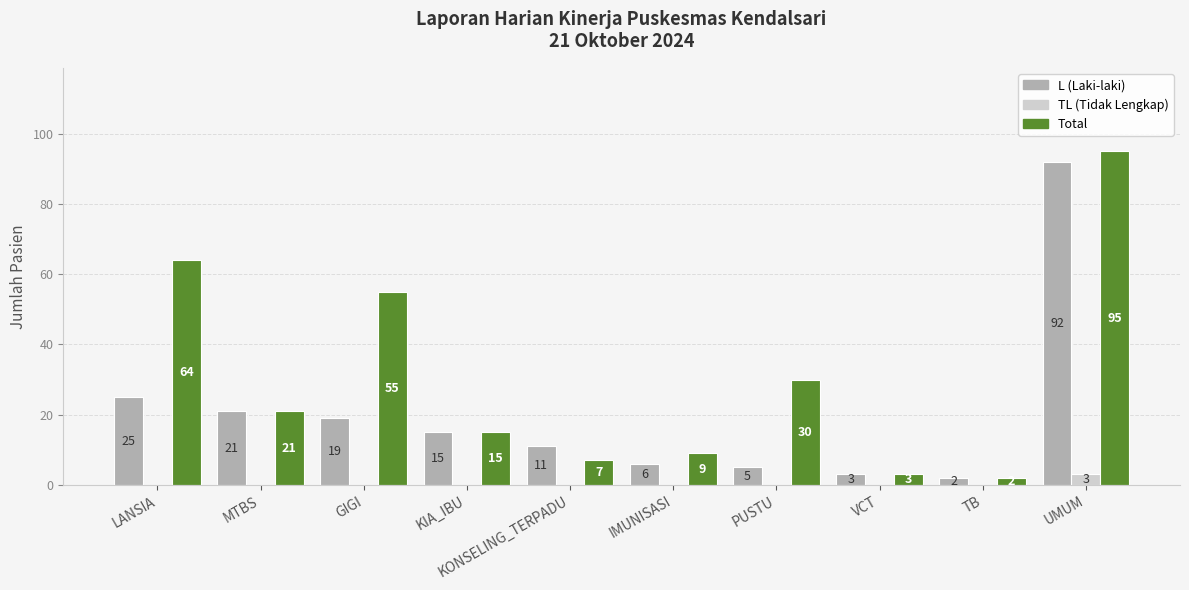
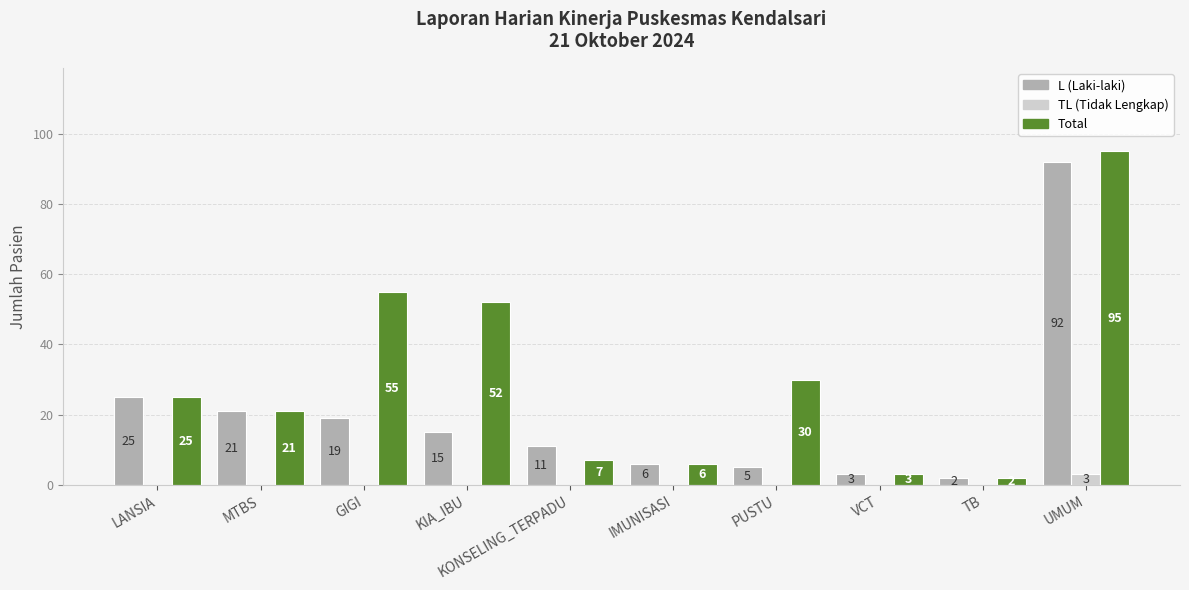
Total, LANSIA: 64 -> 25
Total, KIA_IBU: 15 -> 52
Total, IMUNISASI: 9 -> 6
